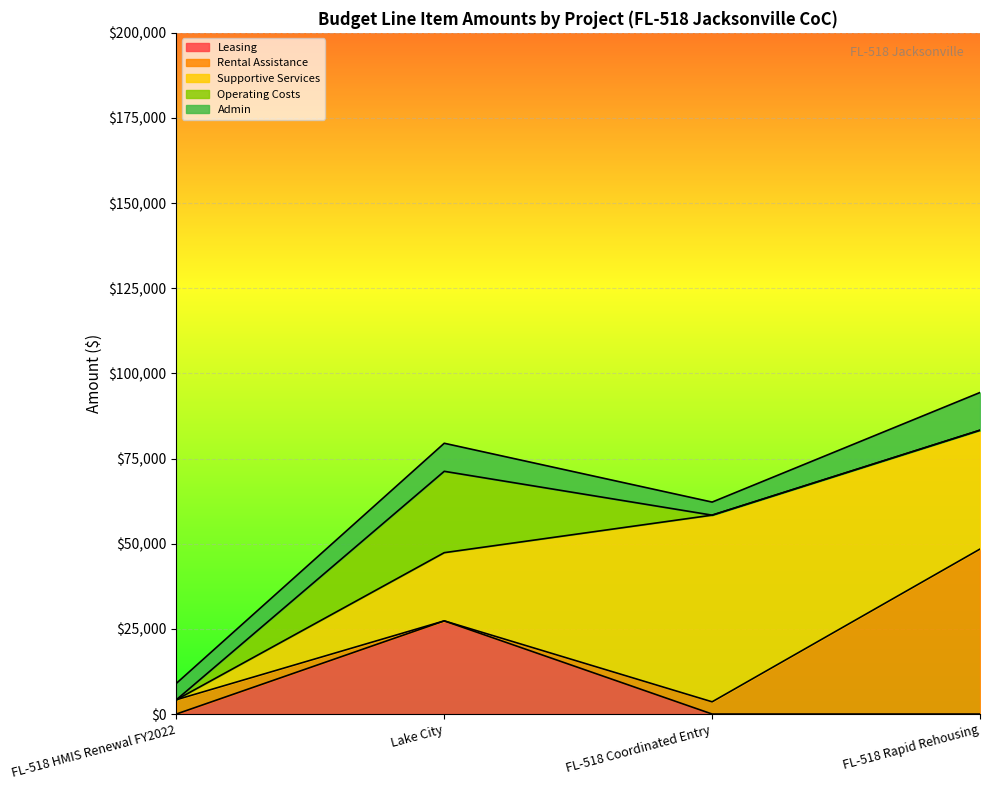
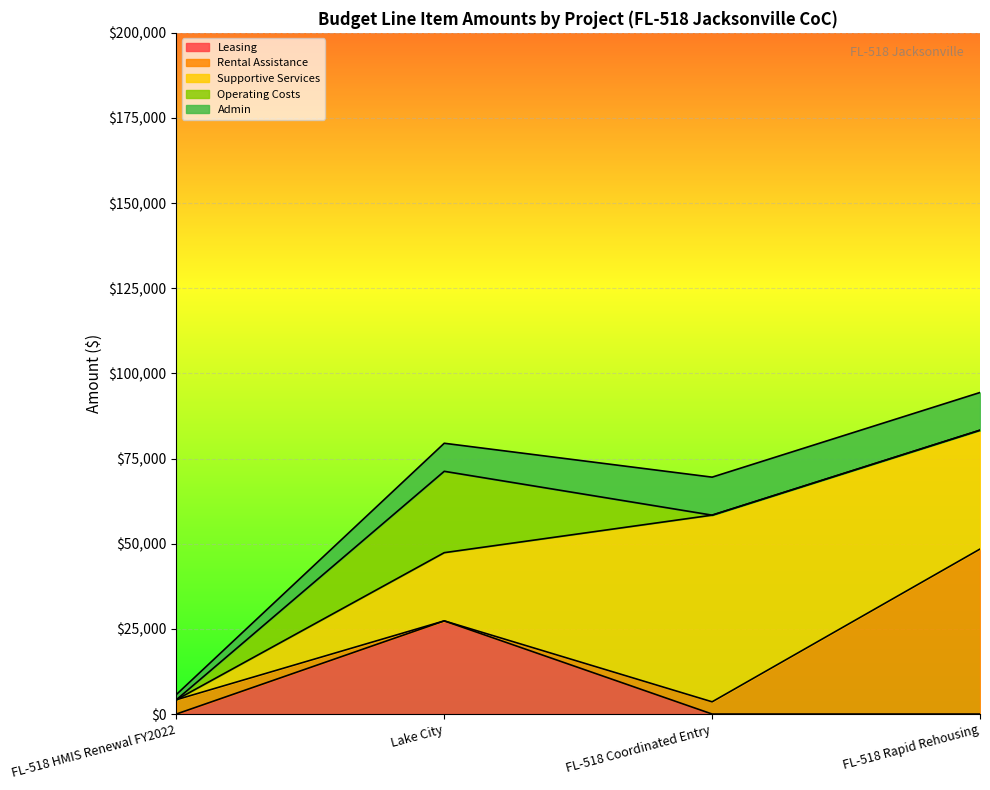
Admin, FL-518 HMIS Renewal FY2022: $5,000 -> $2,000
Admin, FL-518 Coordinated Entry: $4,000 -> $11,000
